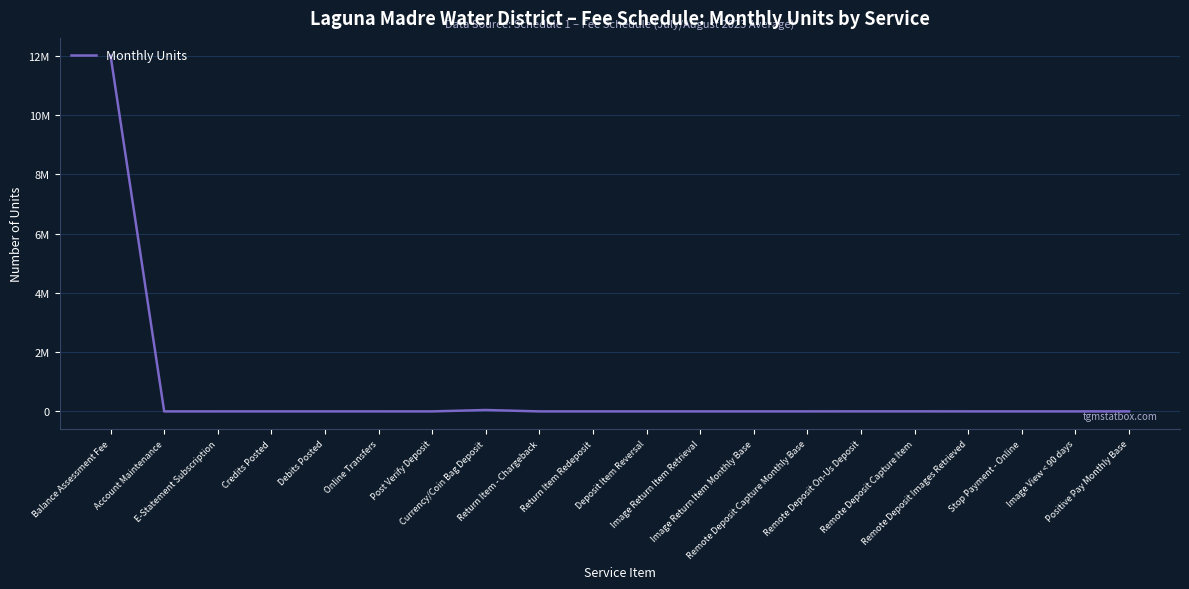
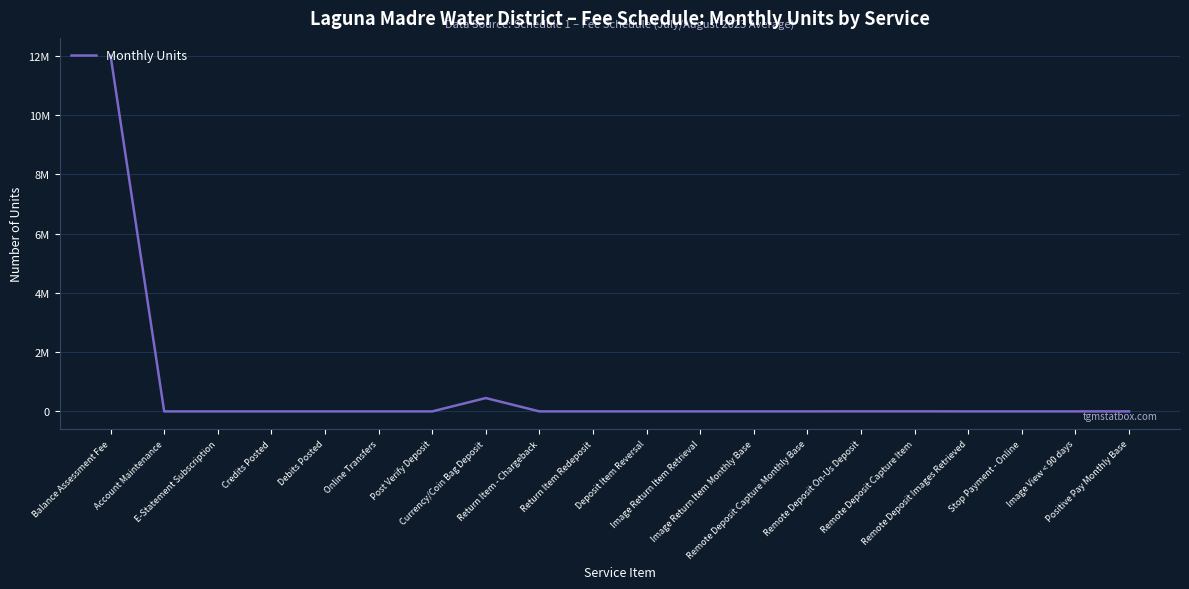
Currency/Coin Bag Deposit: 0 -> 500000
